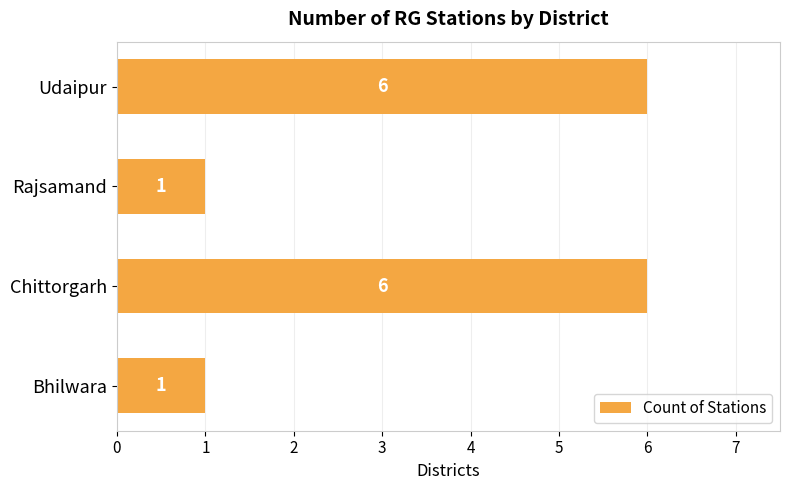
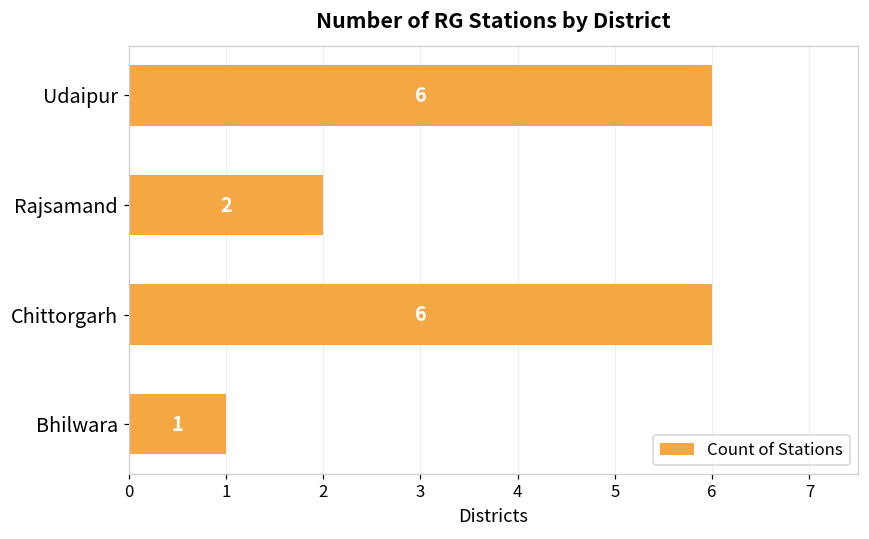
Rajsamand: 1 -> 2
